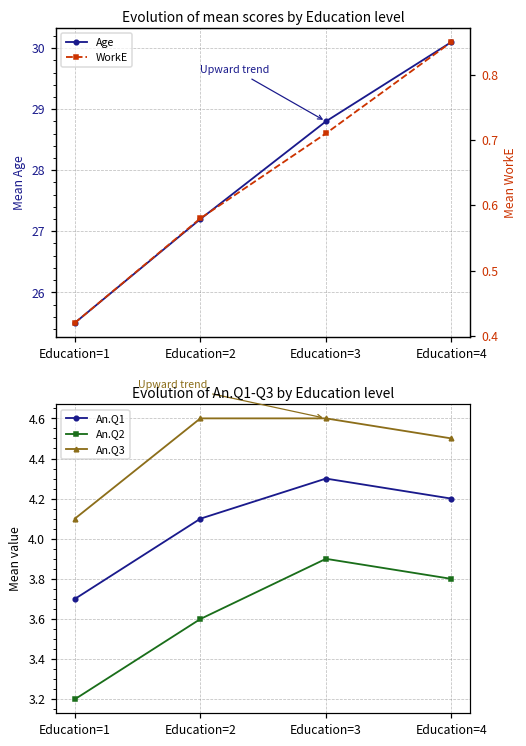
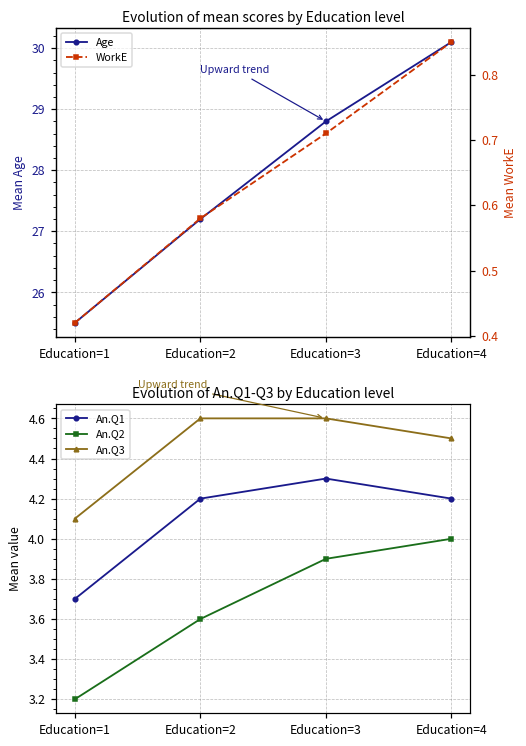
Evolution of An.Q1-Q3 by Education level, An.Q1, Education=2: 4.1 -> 4.2
Evolution of An.Q1-Q3 by Education level, An.Q2, Education=4: 3.8 -> 4.0
